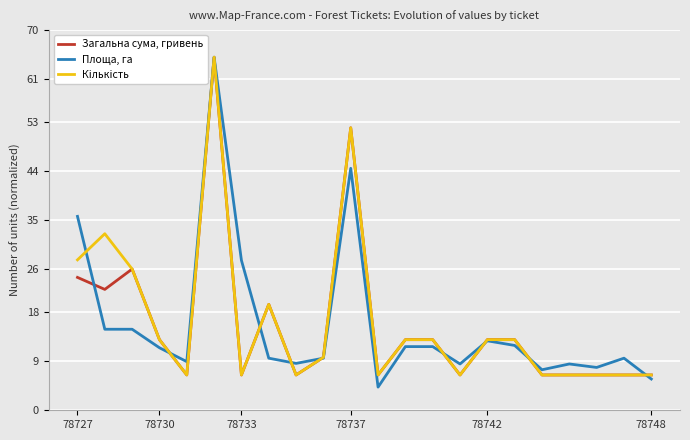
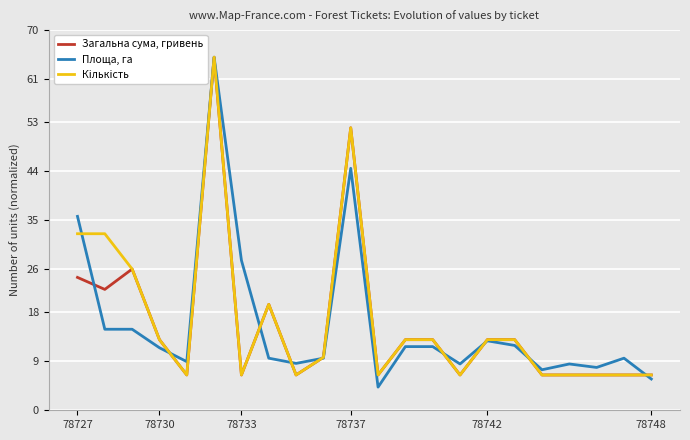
Кількість, 78727: 28 -> 33
